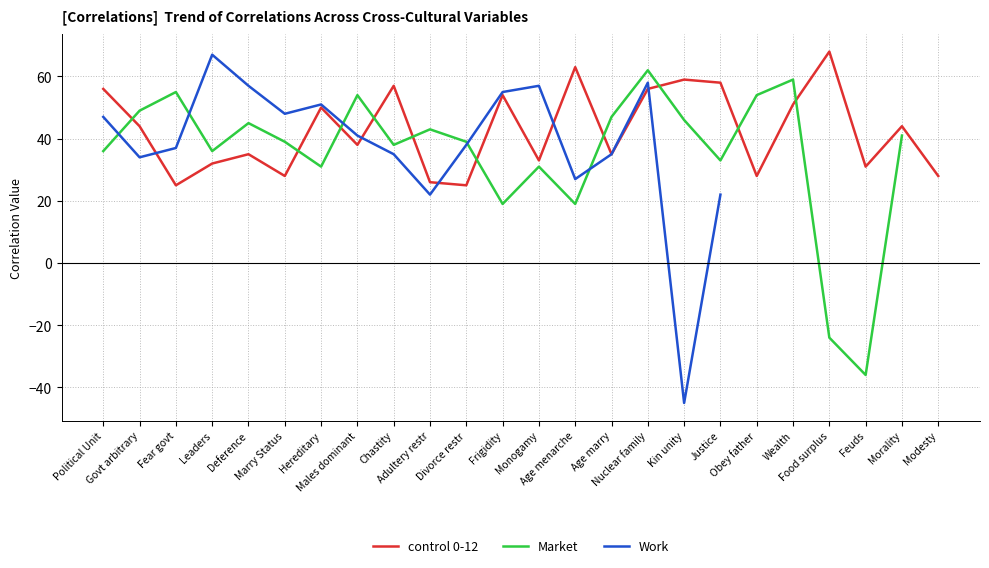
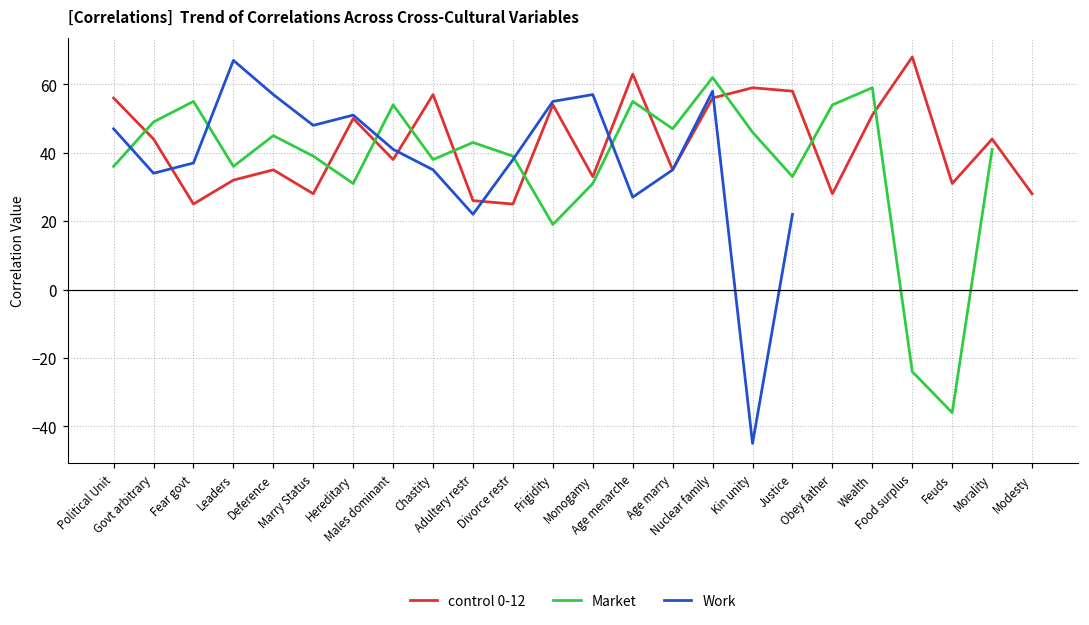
Market, Age menarche: 19 -> 55
